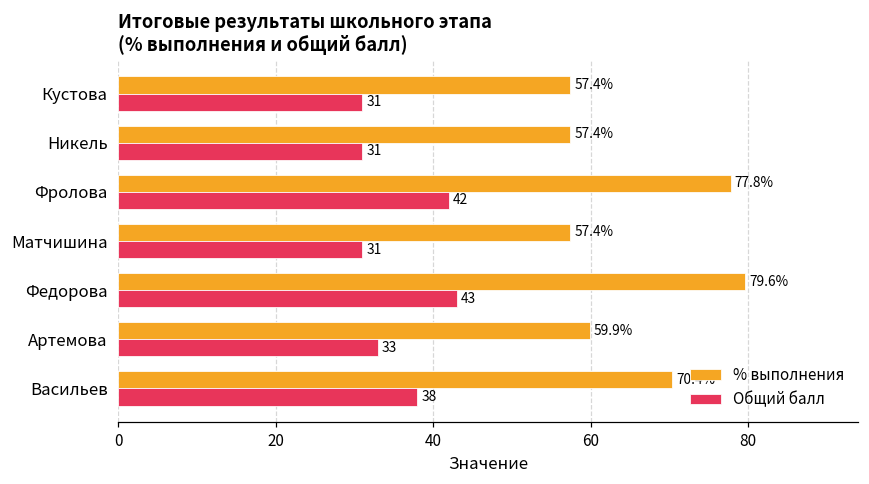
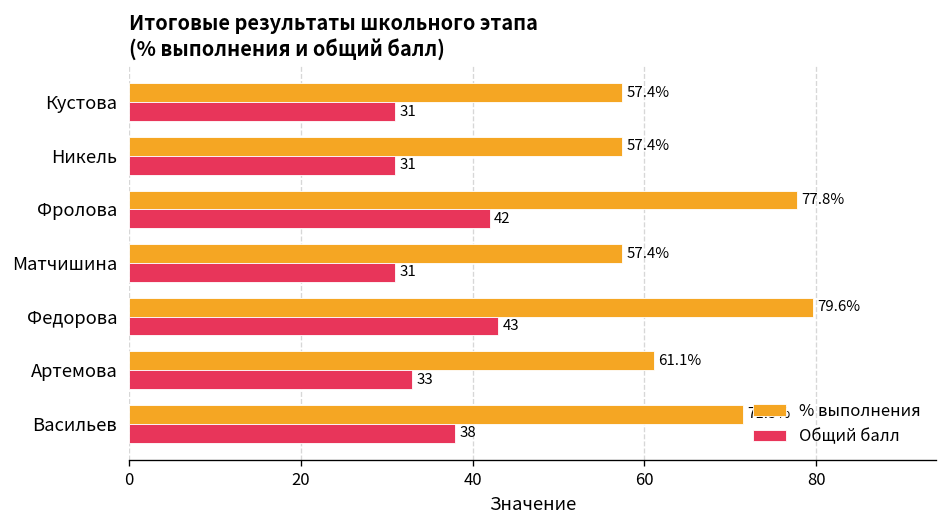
% выполнения, Артемова: 59.9% -> 61.1%
% выполнения, Васильев: 70.4% -> 71.5%
